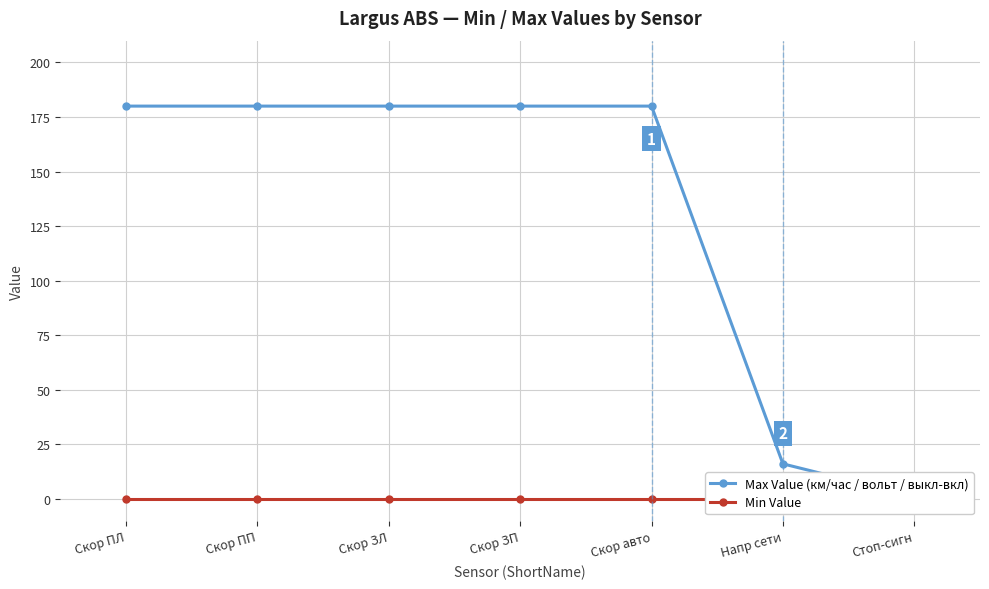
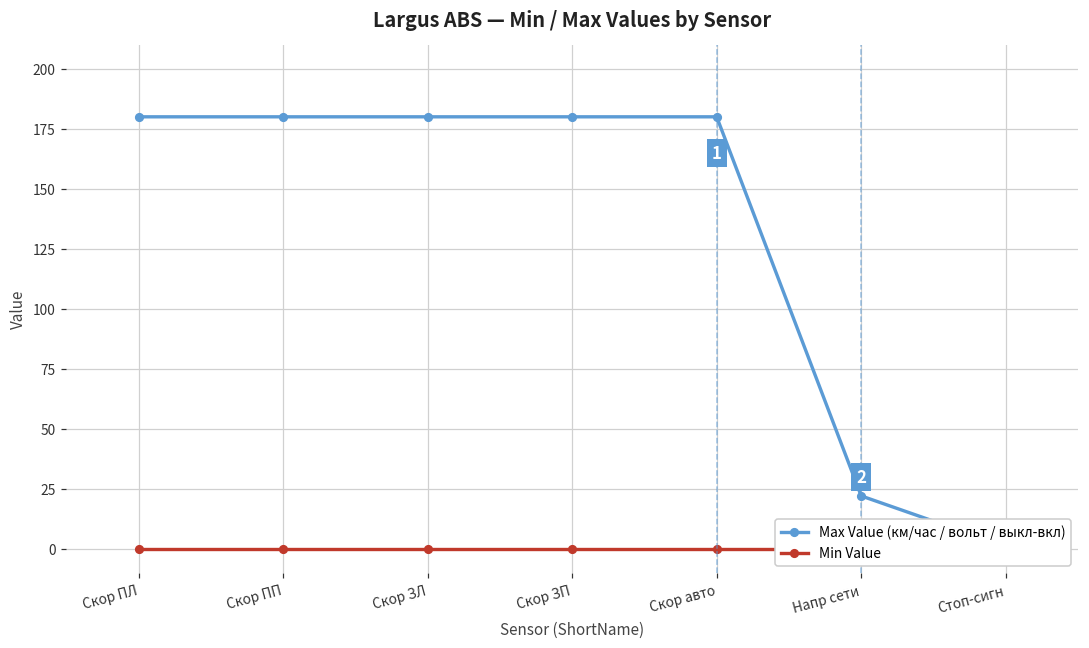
Max Value (км/час / вольт / выкл-вкл), Напр сети: 16 -> 22
